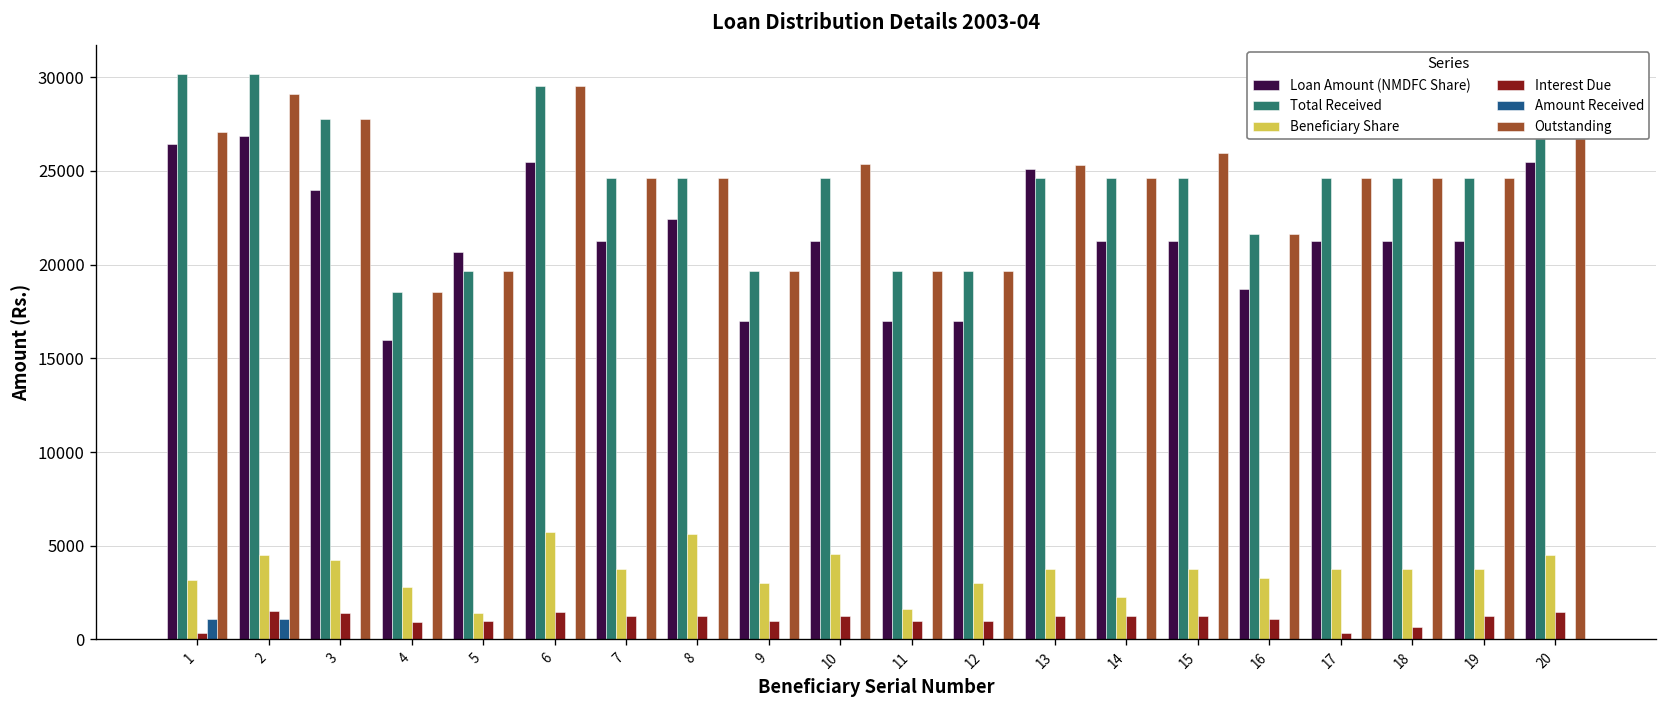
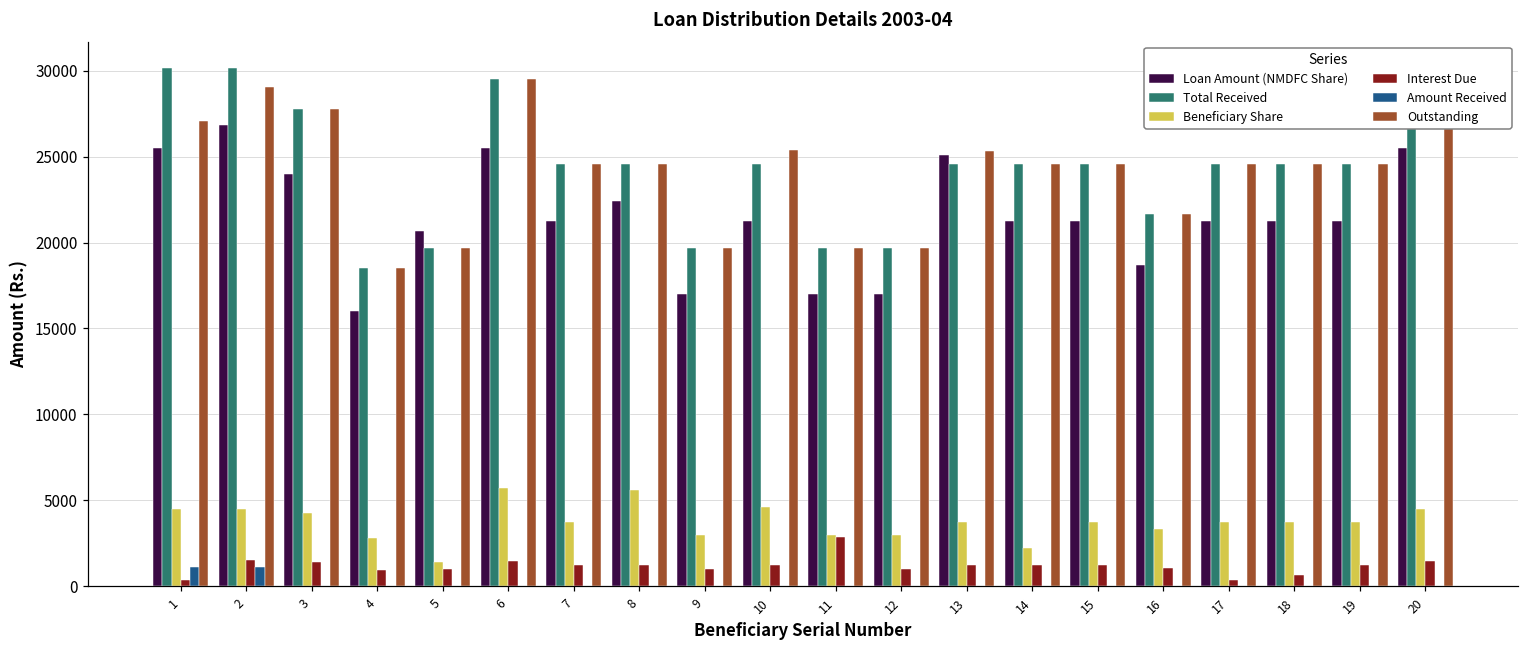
Loan Amount (NMDFC Share), 1: 26400 -> 25500
Beneficiary Share, 1: 3200 -> 4500
Beneficiary Share, 11: 1600 -> 3000
Interest Due, 11: 1000 -> 2800
Outstanding, 15: 25900 -> 24600
